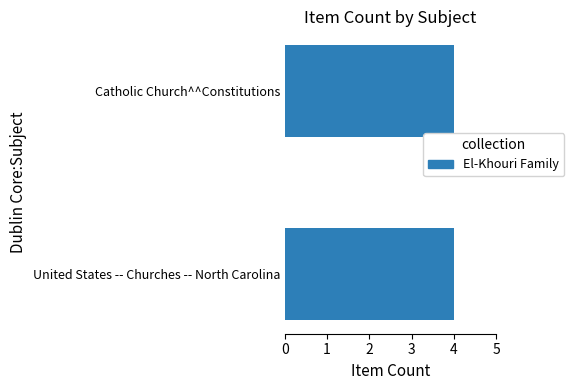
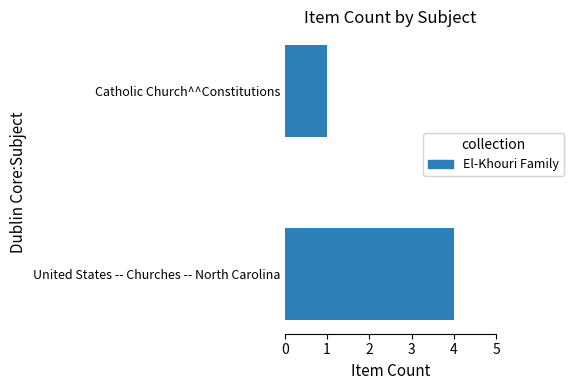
Catholic Church^^Constitutions: 4 -> 1
